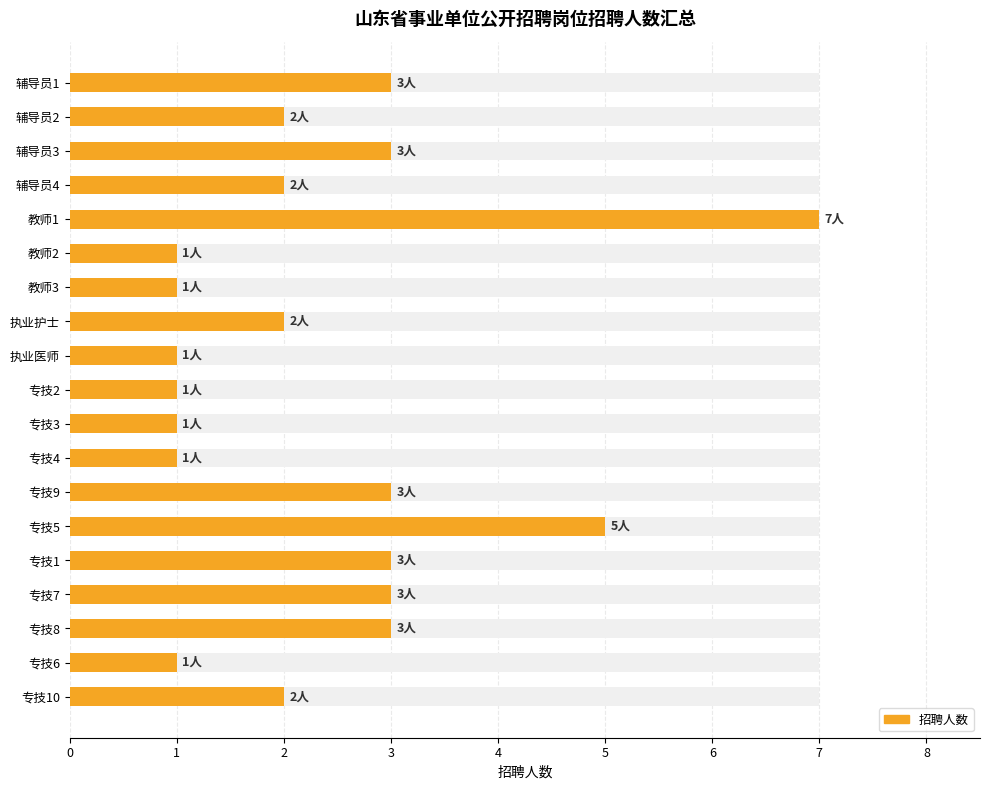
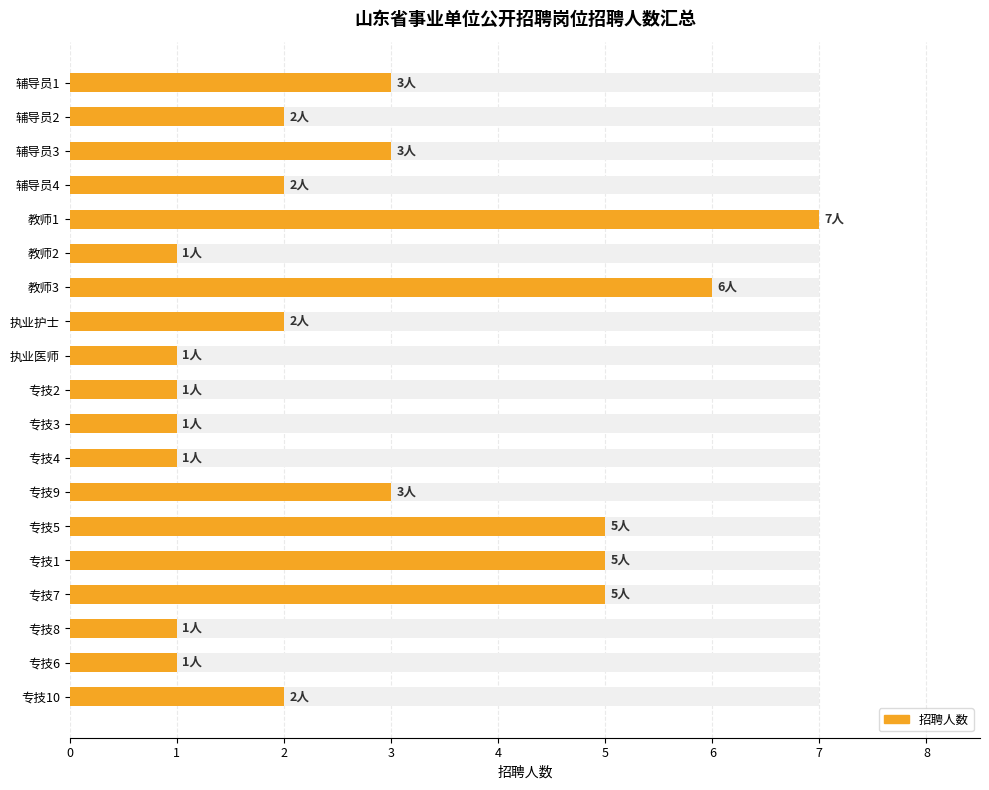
招聘人数, 教师3: 1人 -> 6人
招聘人数, 专技1: 3人 -> 5人
招聘人数, 专技7: 3人 -> 5人
招聘人数, 专技8: 3人 -> 1人
